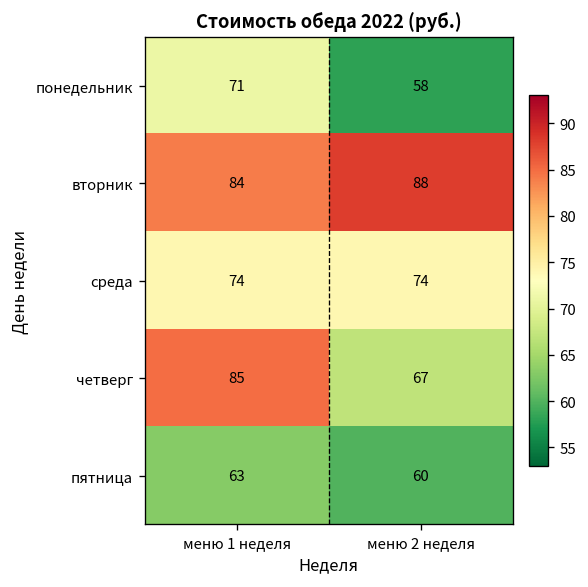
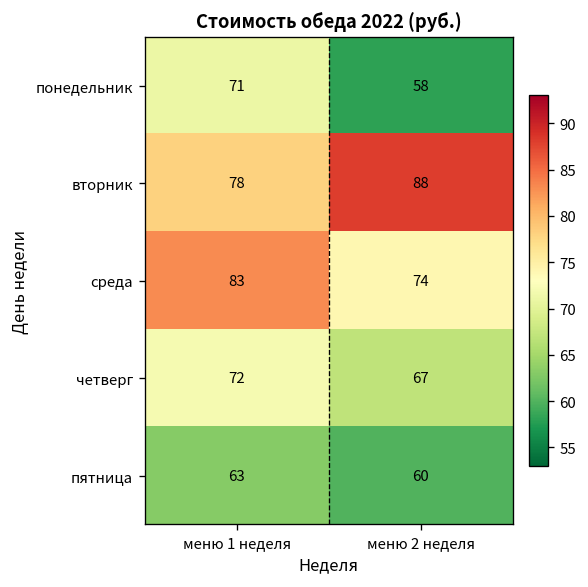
вторник, меню 1 неделя: 84 -> 78
среда, меню 1 неделя: 74 -> 83
четверг, меню 1 неделя: 85 -> 72
